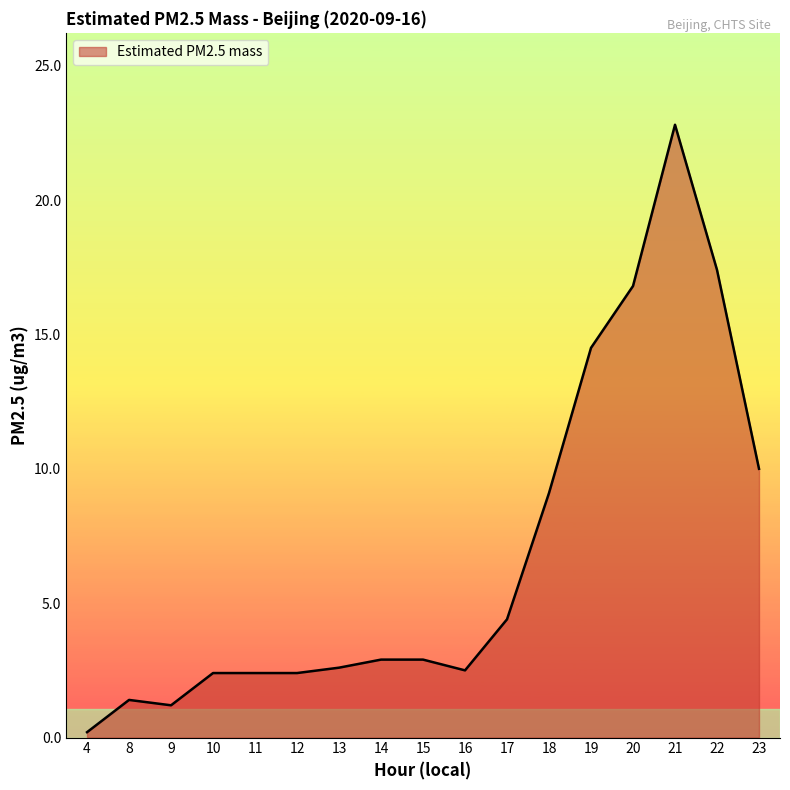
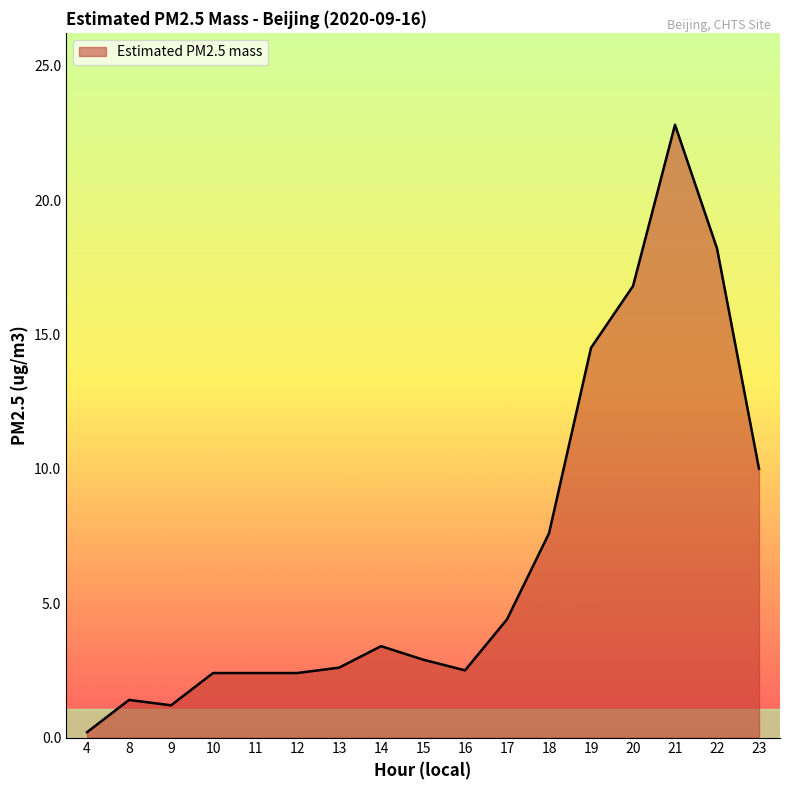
14: 2.9 -> 3.4
18: 9.1 -> 7.6
22: 17.4 -> 18.2
